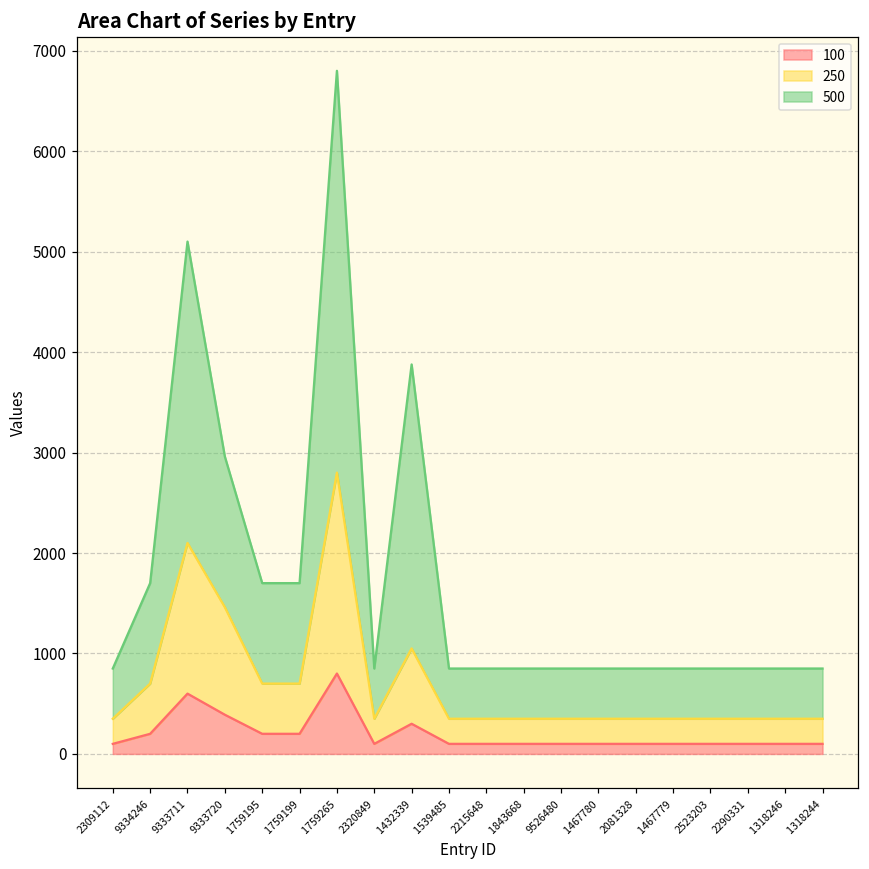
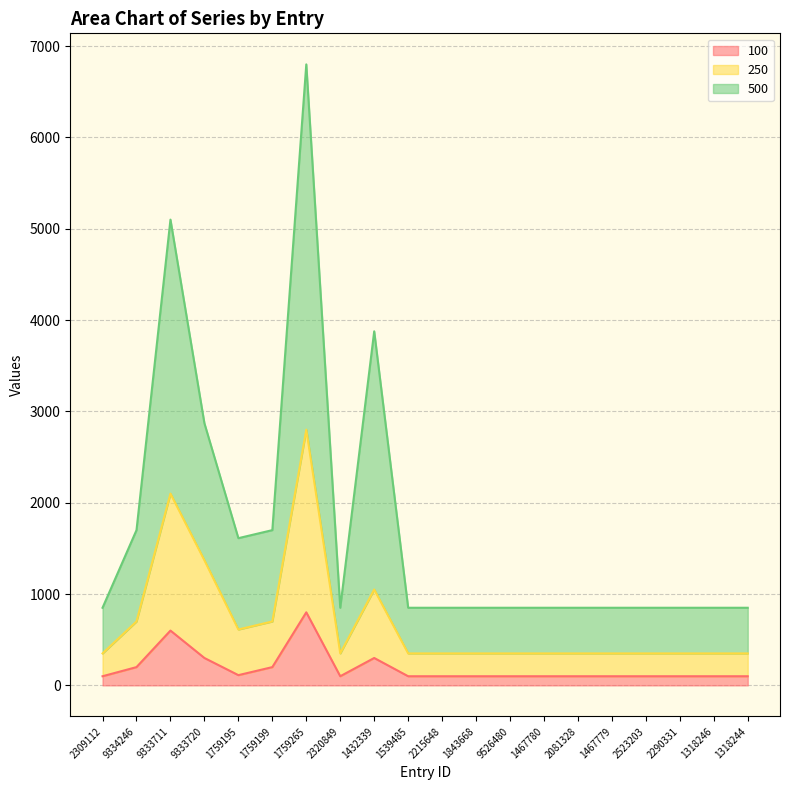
100, 9333720: 400 -> 300
100, 1759195: 200 -> 100
